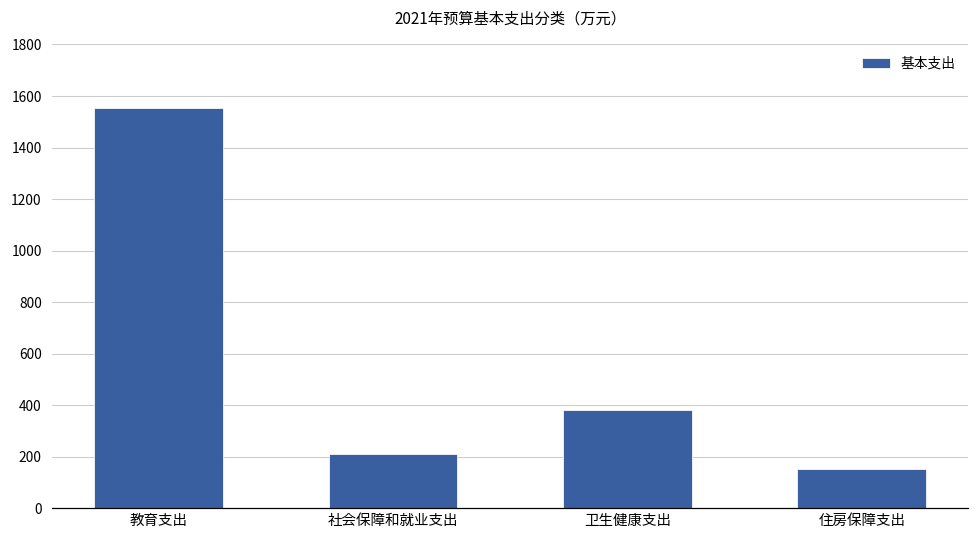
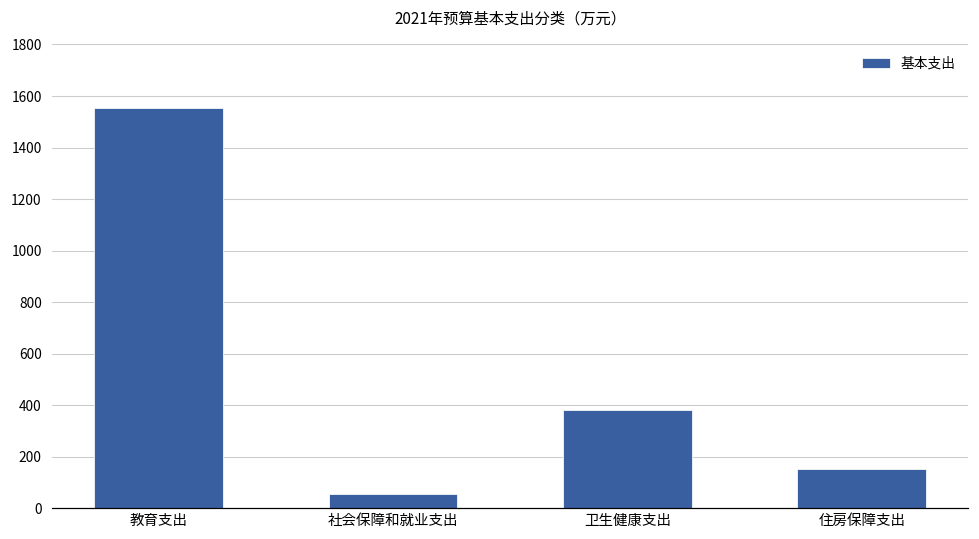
社会保障和就业支出: 210 -> 60
